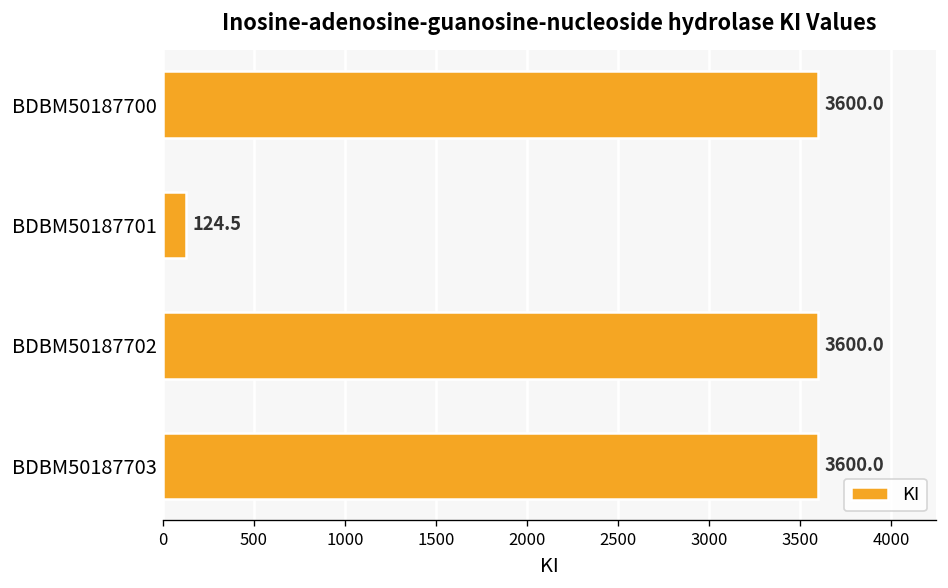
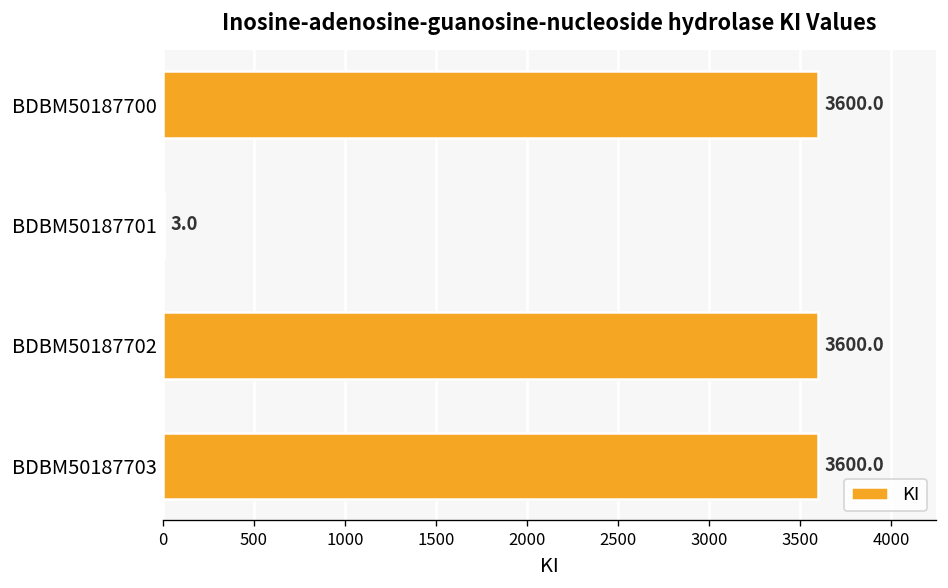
BDBM50187701: 124.5 -> 3.0
